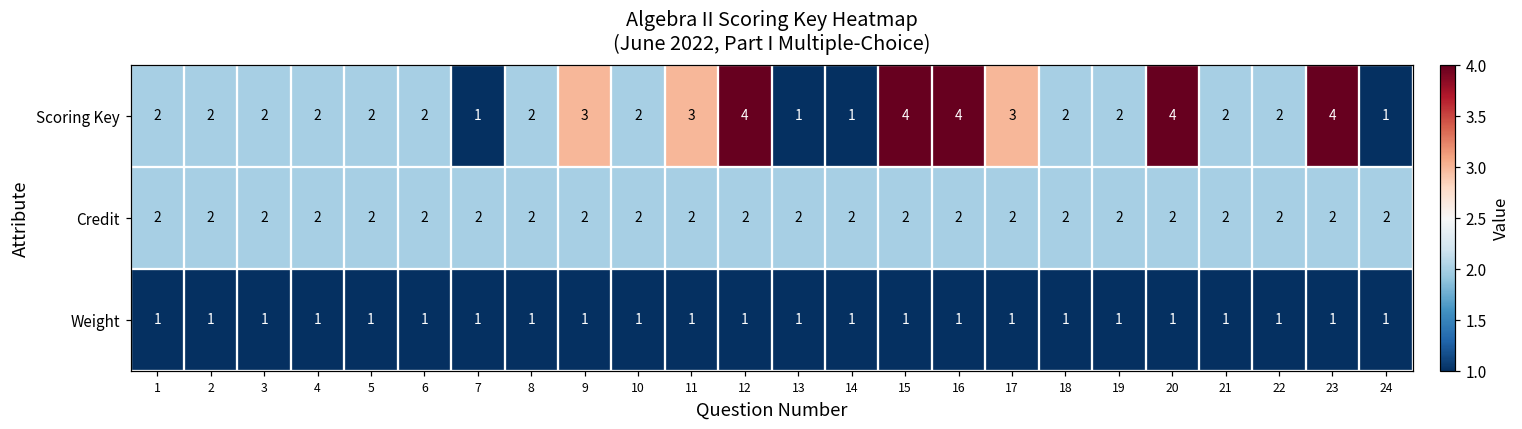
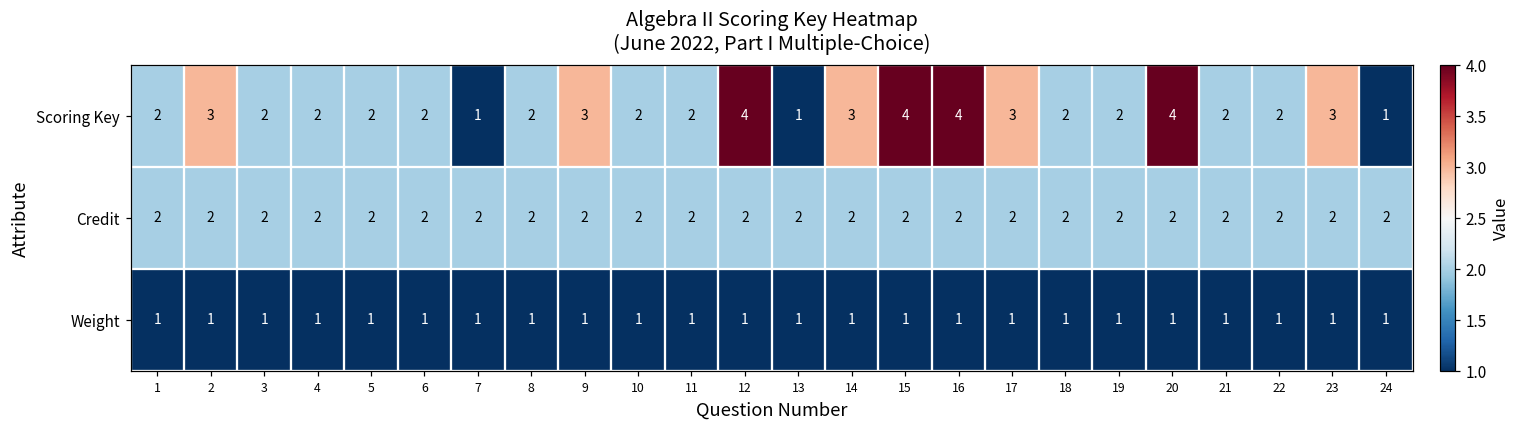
Scoring Key, 2: 2 -> 3
Scoring Key, 11: 3 -> 2
Scoring Key, 14: 1 -> 3
Scoring Key, 23: 4 -> 3
